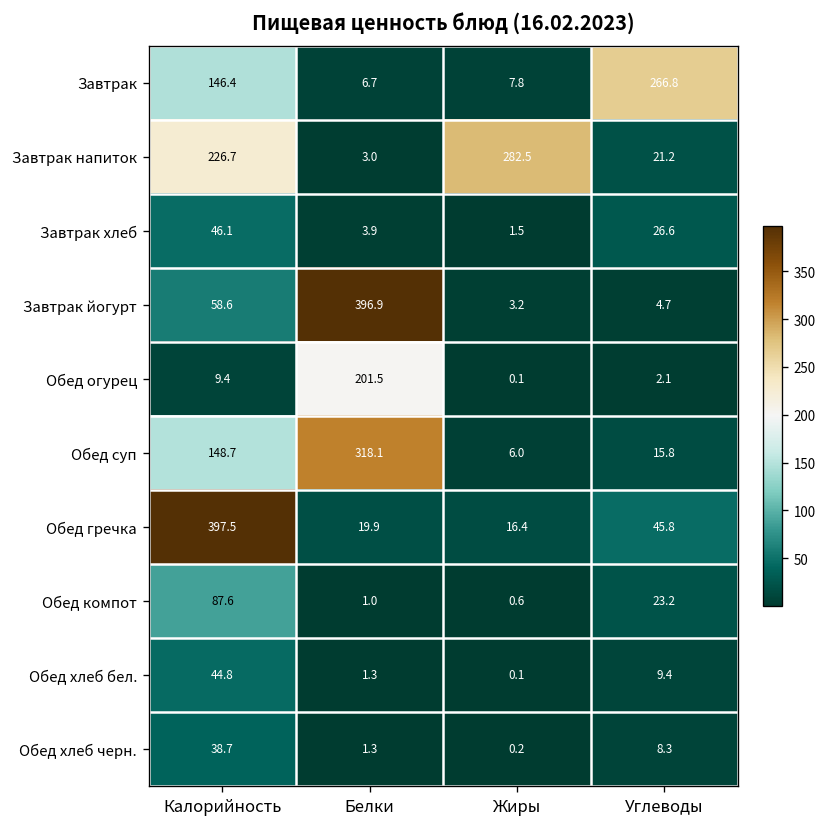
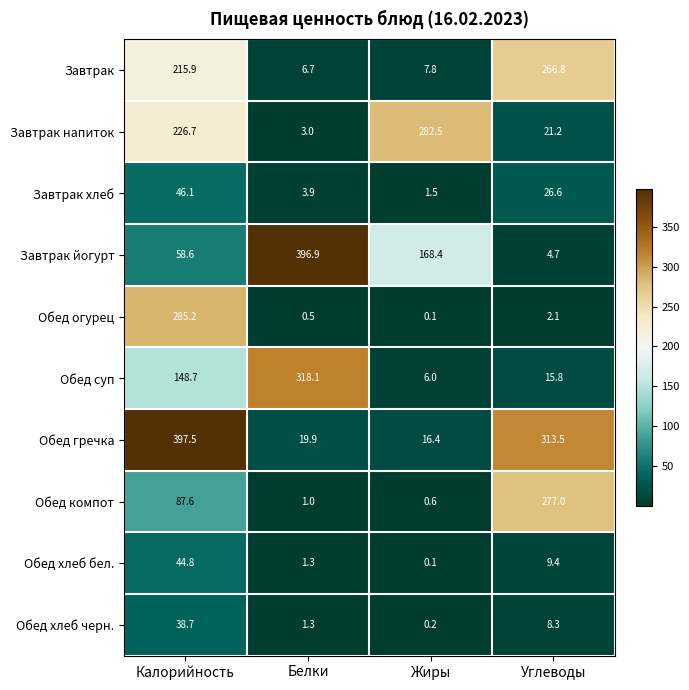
Завтрак, Калорийность: 146.4 -> 215.9
Завтрак йогурт, Жиры: 3.2 -> 168.4
Обед огурец, Калорийность: 9.4 -> 285.2
Обед огурец, Белки: 201.5 -> 0.5
Обед гречка, Углеводы: 45.8 -> 313.5
Обед компот, Углеводы: 23.2 -> 277.0
